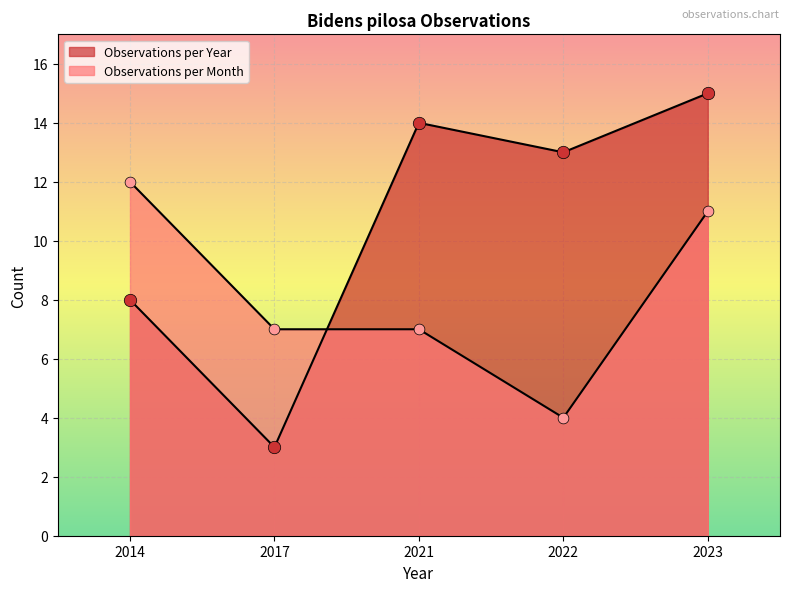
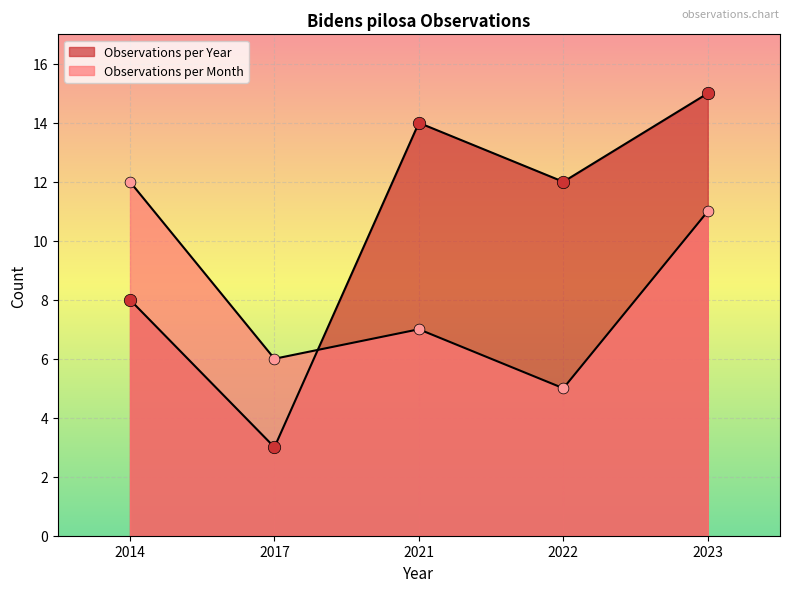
Observations per Month, 2017: 7 -> 6
Observations per Year, 2022: 13 -> 12
Observations per Month, 2022: 4 -> 5
